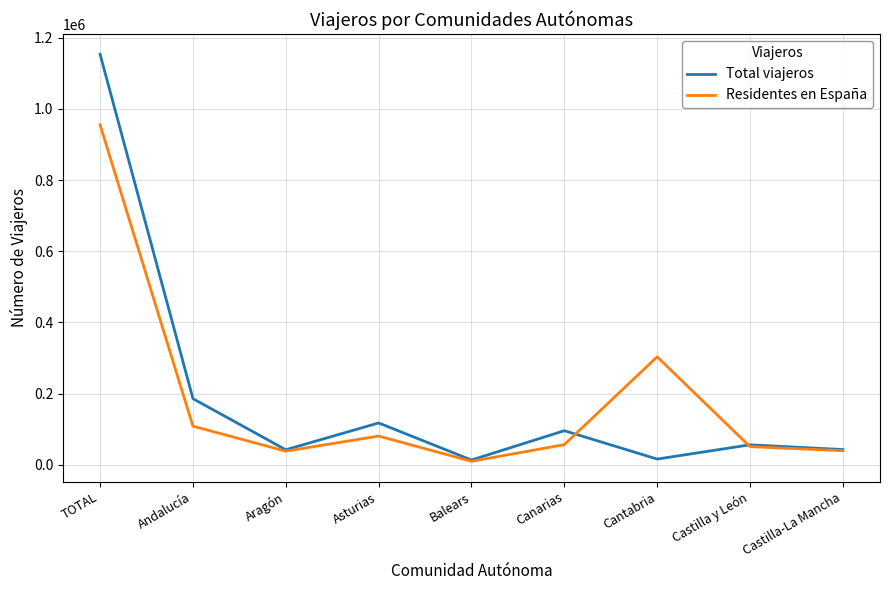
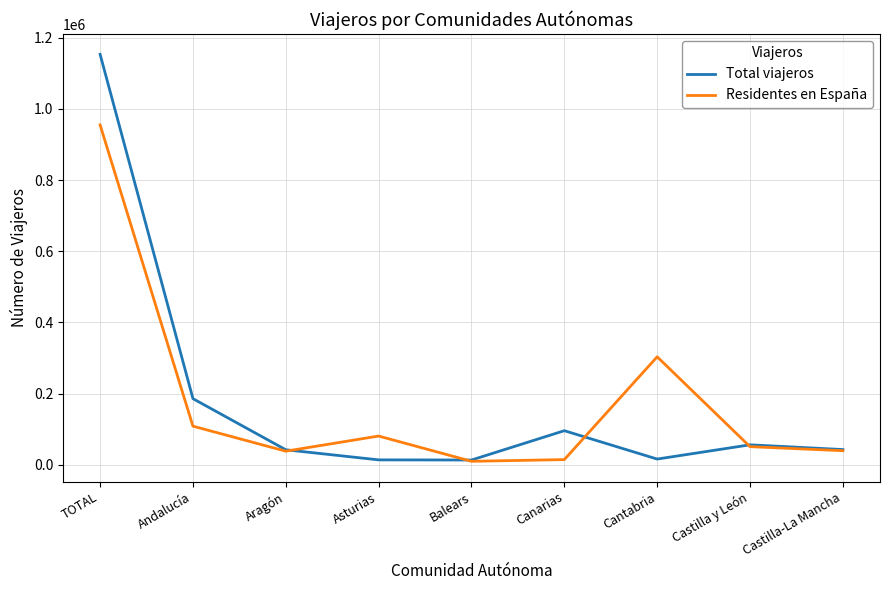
Total viajeros, Asturias: 120000 -> 10000
Residentes en España, Canarias: 60000 -> 20000
